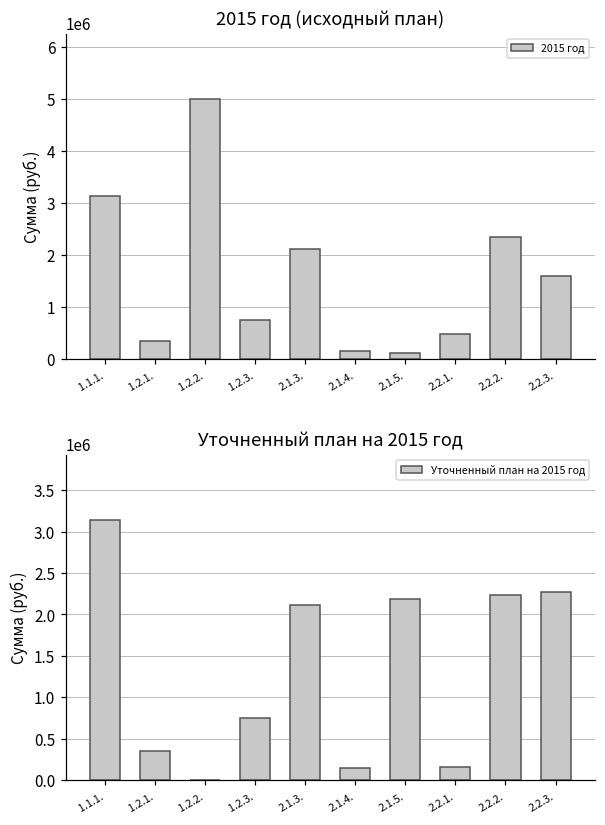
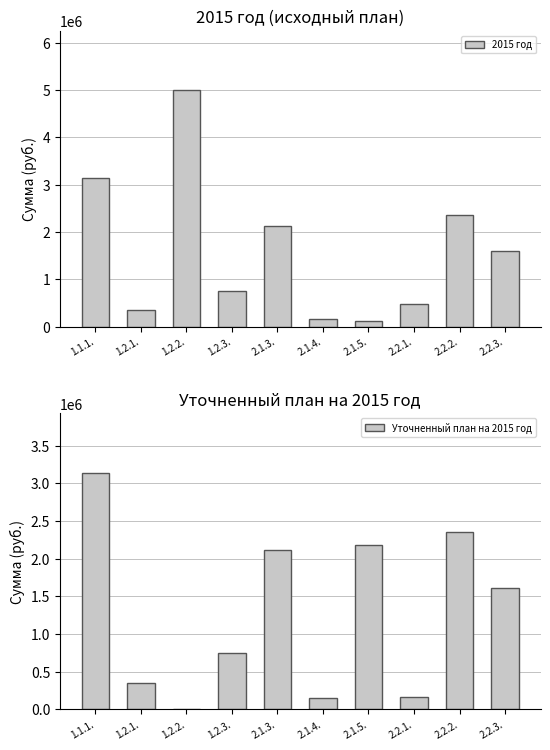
Уточненный план на 2015 год, 2.2.2.: 2200000 -> 2400000
Уточненный план на 2015 год, 2.2.3.: 2300000 -> 1600000
